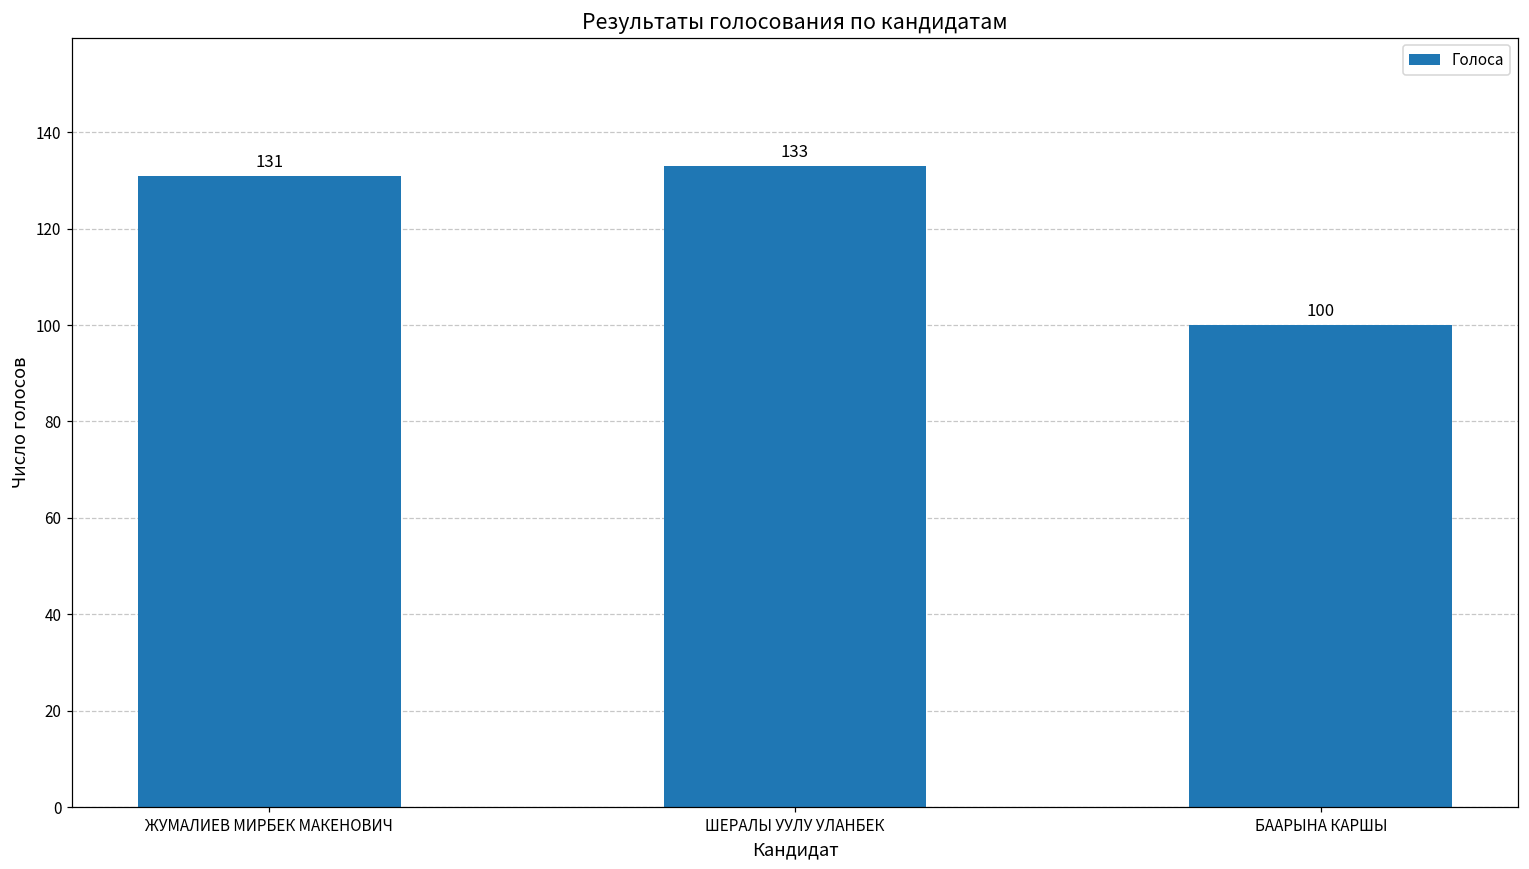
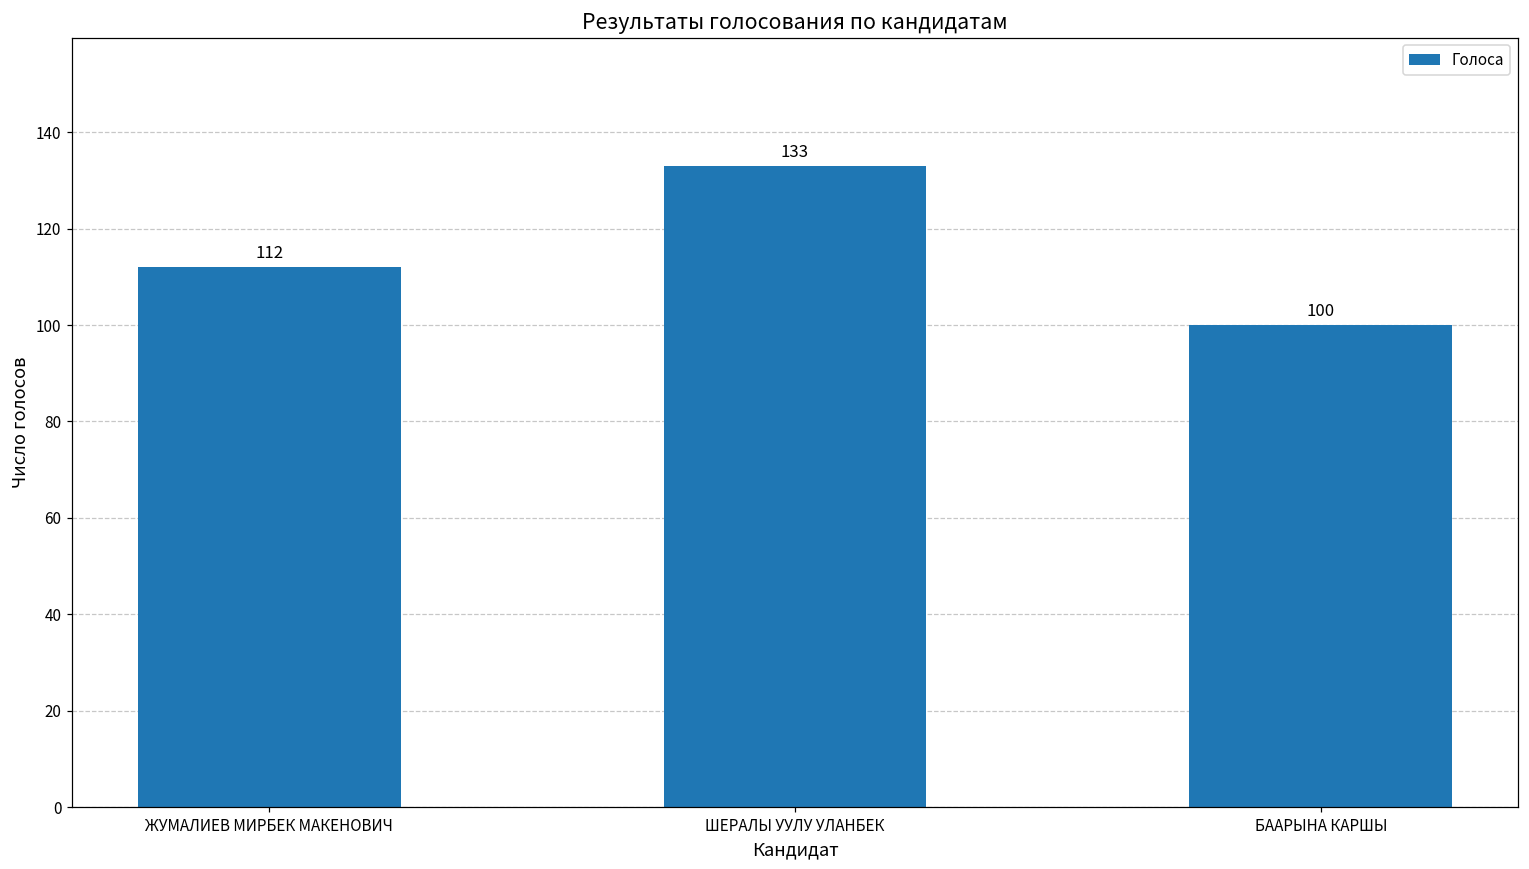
ЖУМАЛИЕВ МИРБЕК МАКЕНОВИЧ: 131 -> 112
